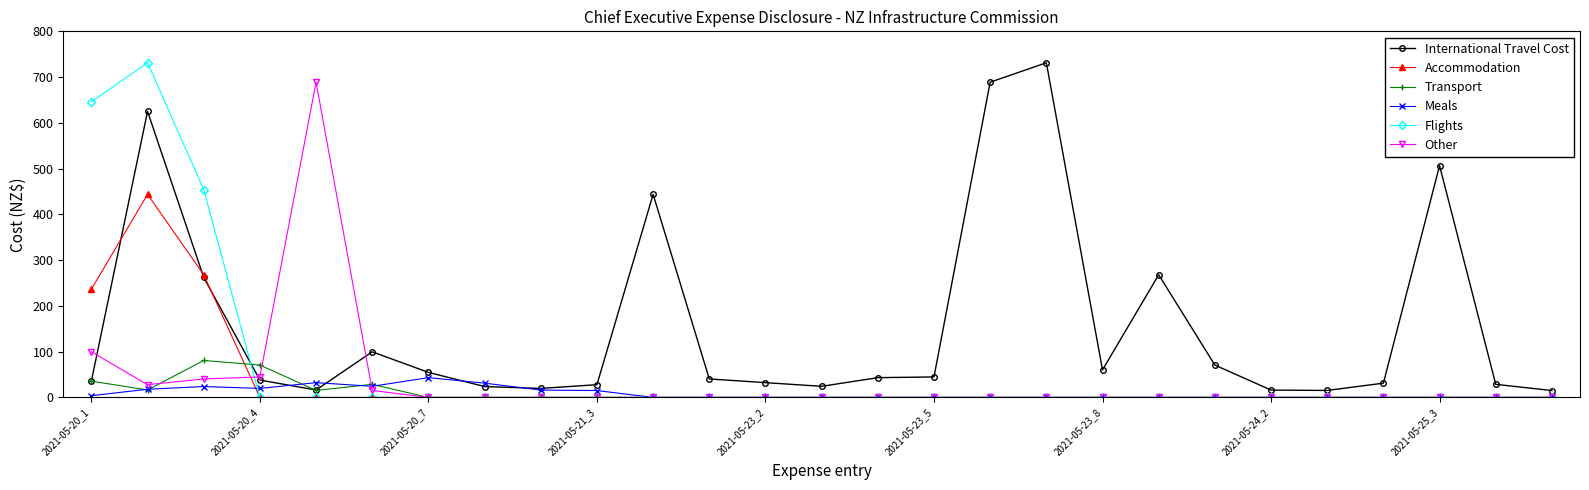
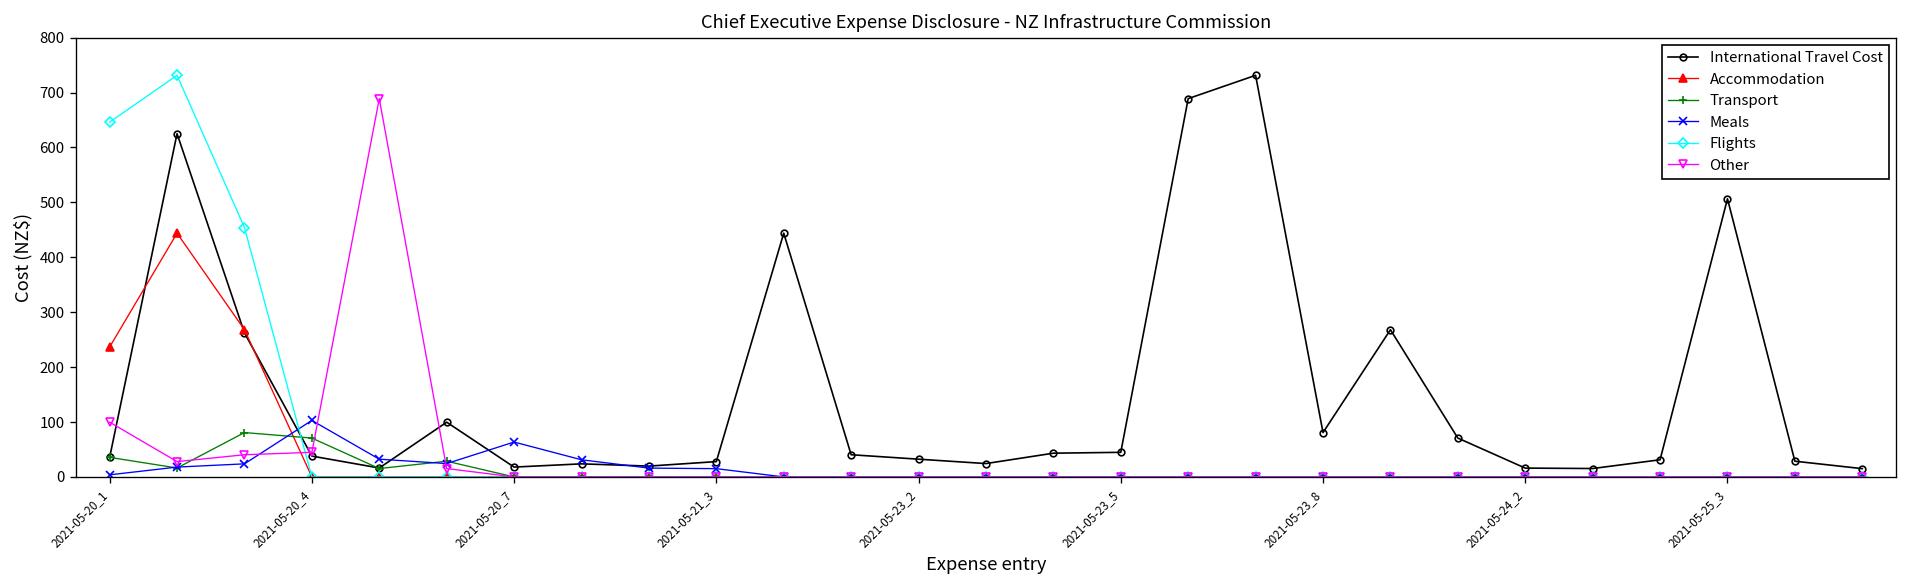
Meals, 2021-05-20_4: 20 -> 100
International Travel Cost, 2021-05-20_7: 50 -> 20
Meals, 2021-05-20_7: 40 -> 60
International Travel Cost, 2021-05-23_8: 60 -> 80
